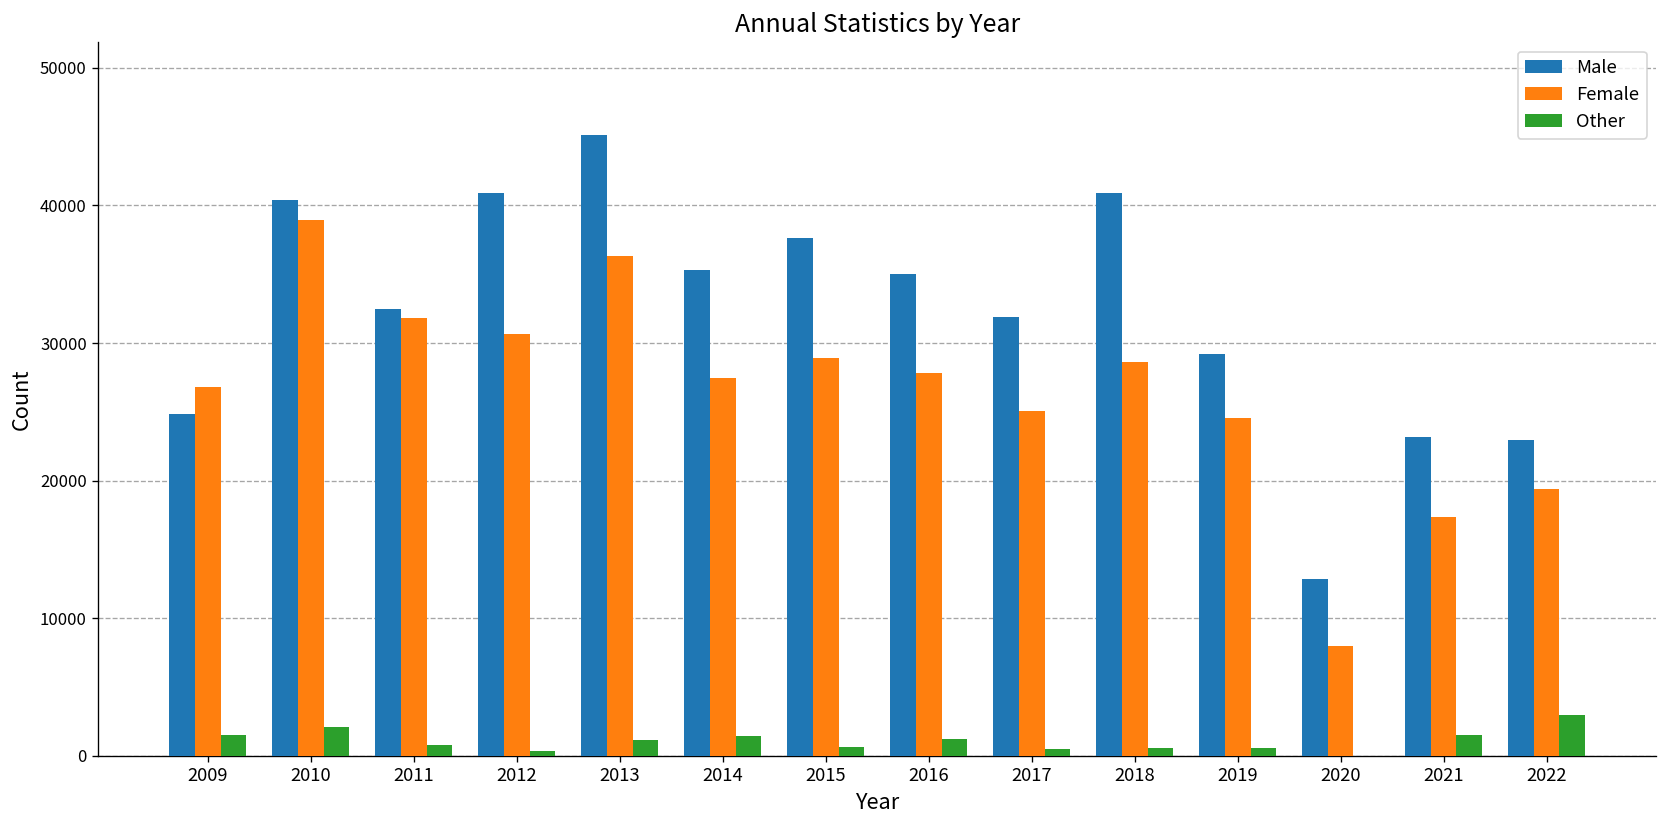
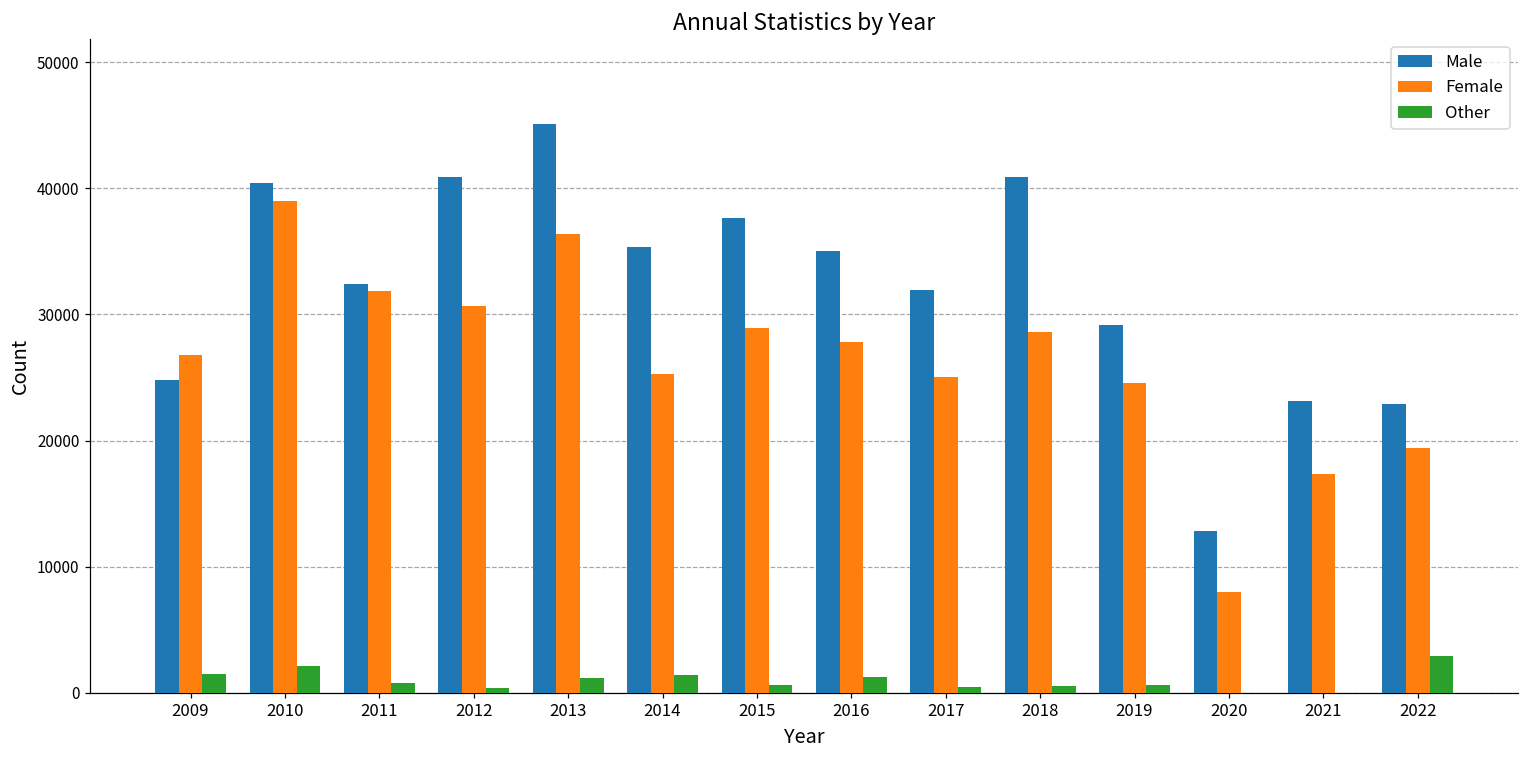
Female, 2014: 27500 -> 25300
Other, 2021: 1500 -> 0
